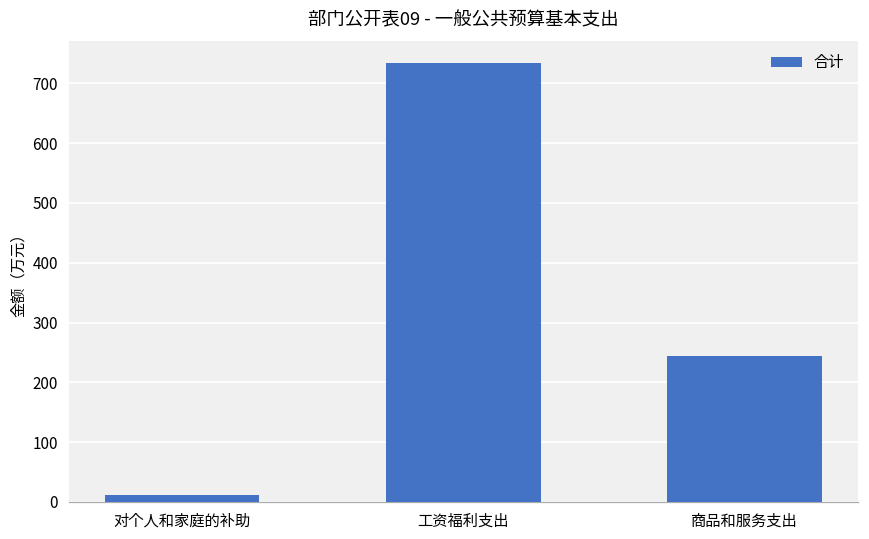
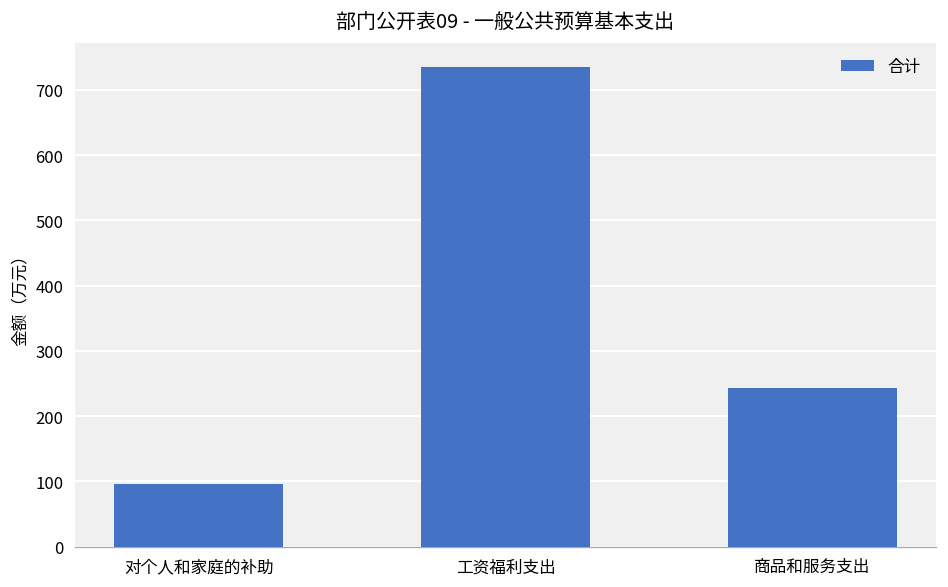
对个人和家庭的补助: 10 -> 100
